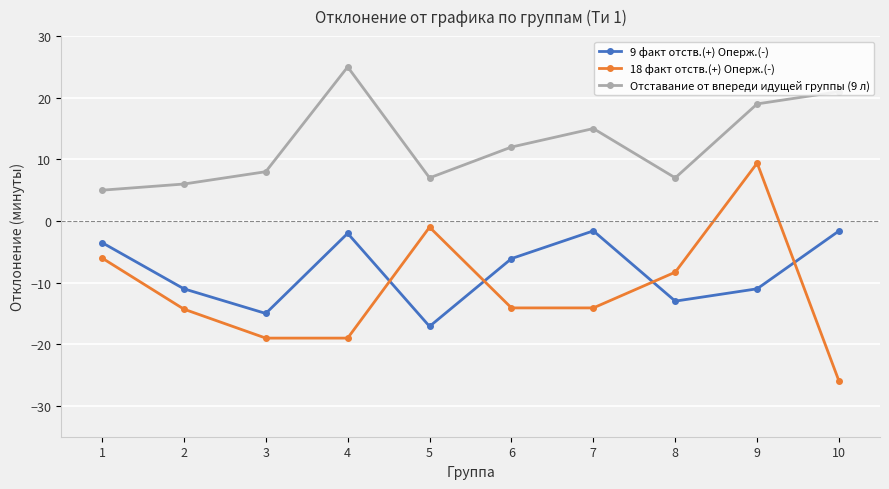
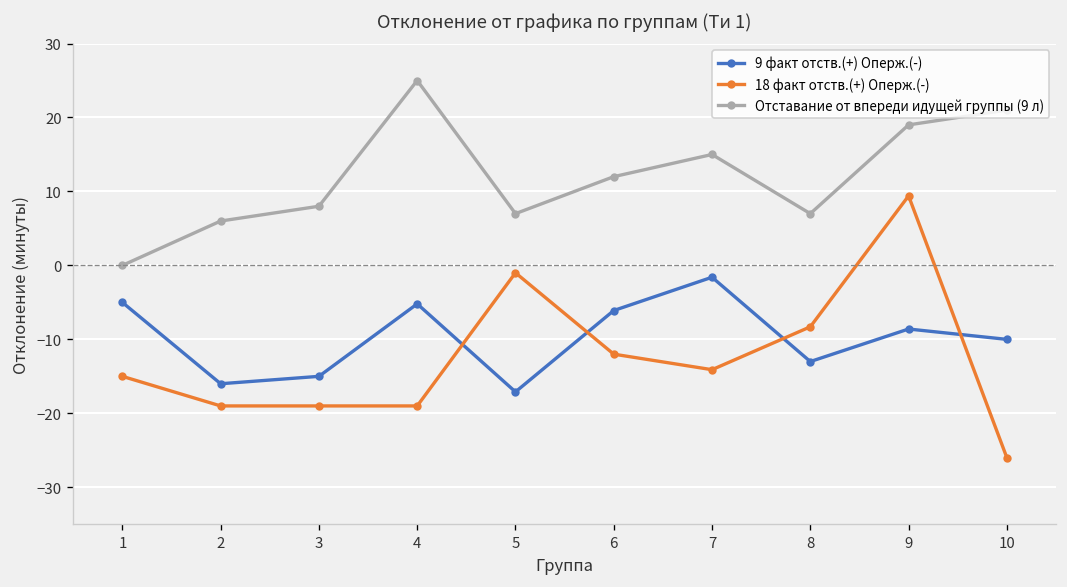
9 факт отств.(+) Оперж.(-), 1: -4 -> -5
18 факт отств.(+) Оперж.(-), 1: -6 -> -15
Отставание от впереди идущей группы (9 л), 1: 5 -> 0
9 факт отств.(+) Оперж.(-), 2: -11 -> -16
18 факт отств.(+) Оперж.(-), 2: -14 -> -19
9 факт отств.(+) Оперж.(-), 4: -2 -> -5
18 факт отств.(+) Оперж.(-), 6: -14 -> -12
9 факт отств.(+) Оперж.(-), 9: -11 -> -9
9 факт отств.(+) Оперж.(-), 10: -2 -> -10
